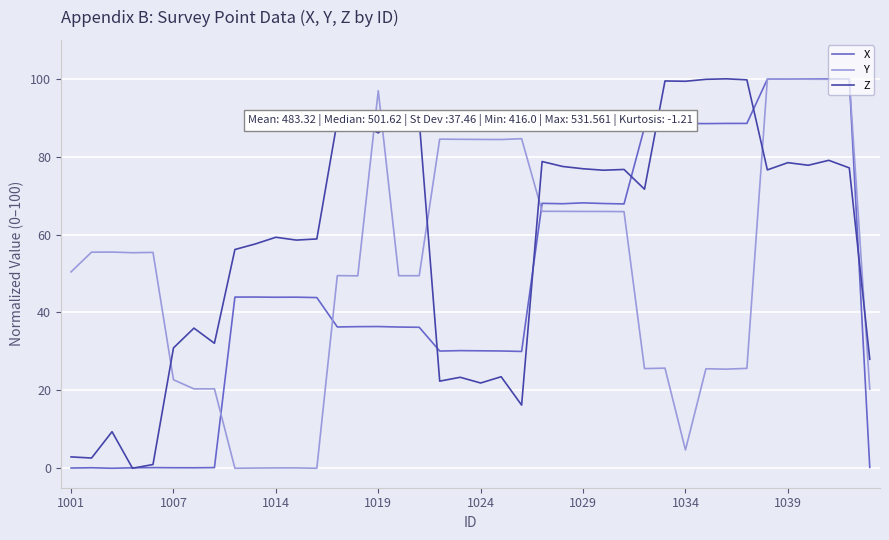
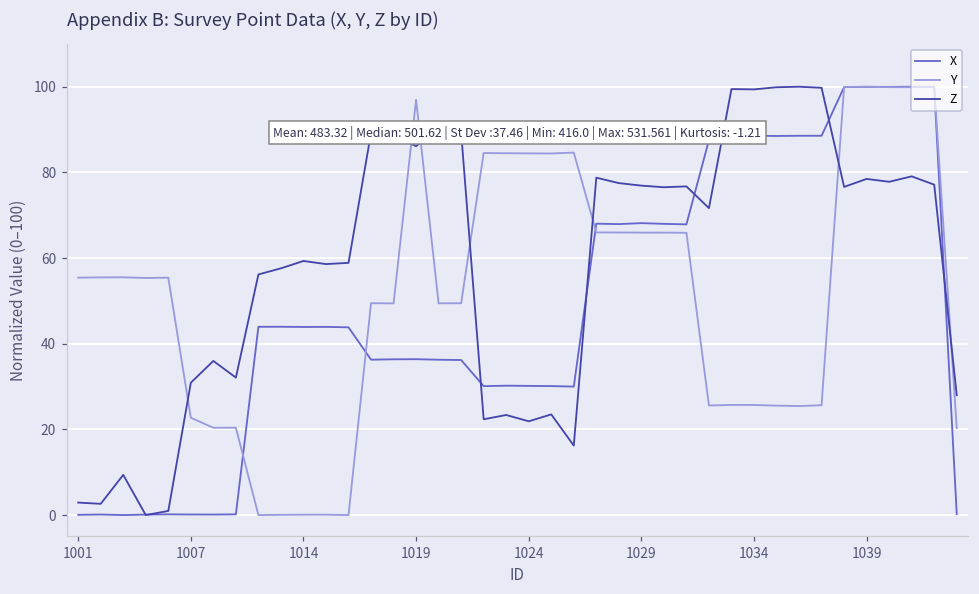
Y, 1001: 50 -> 55
Y, 1034: 5 -> 26
